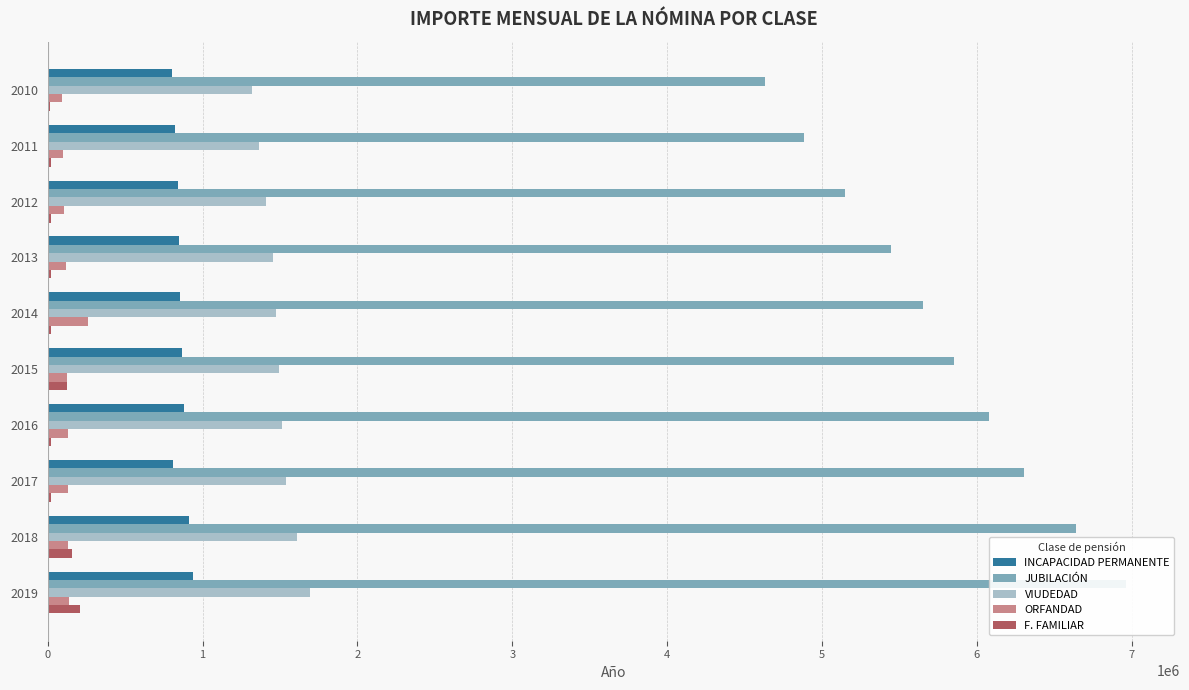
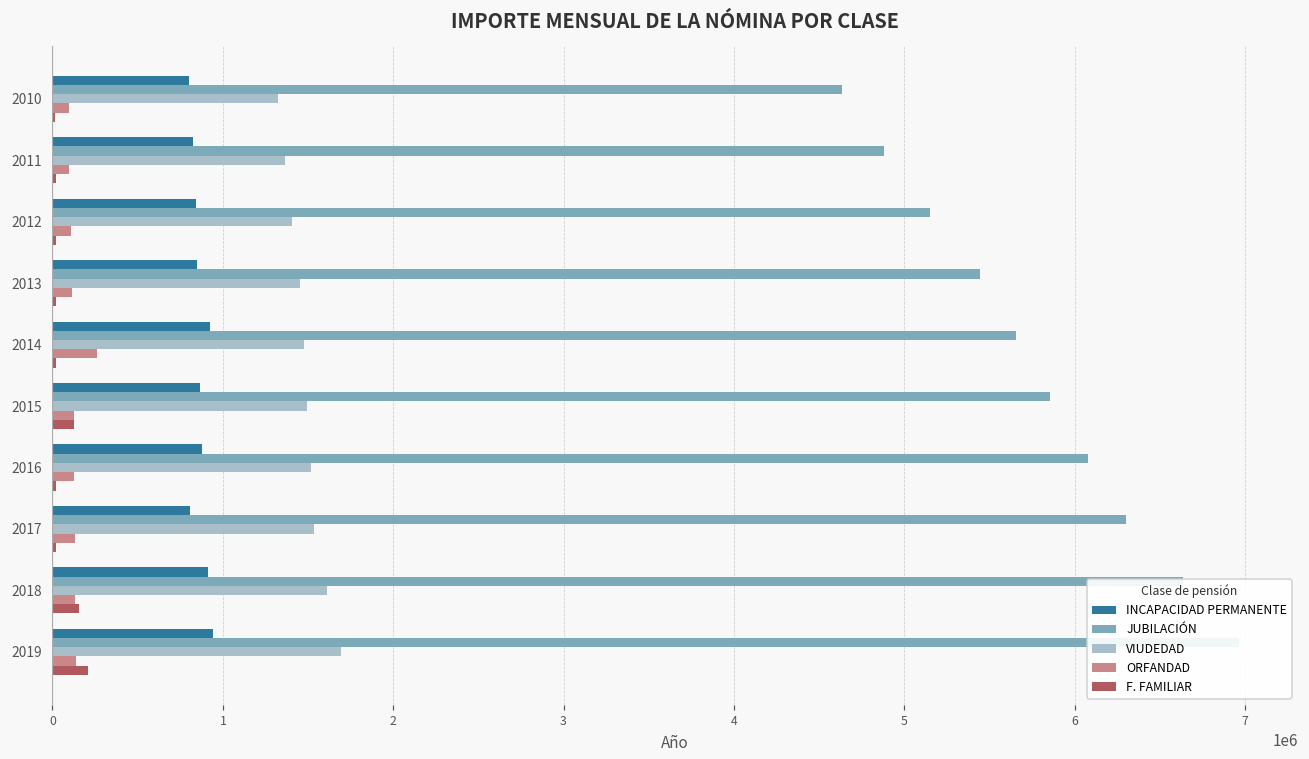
INCAPACIDAD PERMANENTE, 2014: 850000 -> 930000
